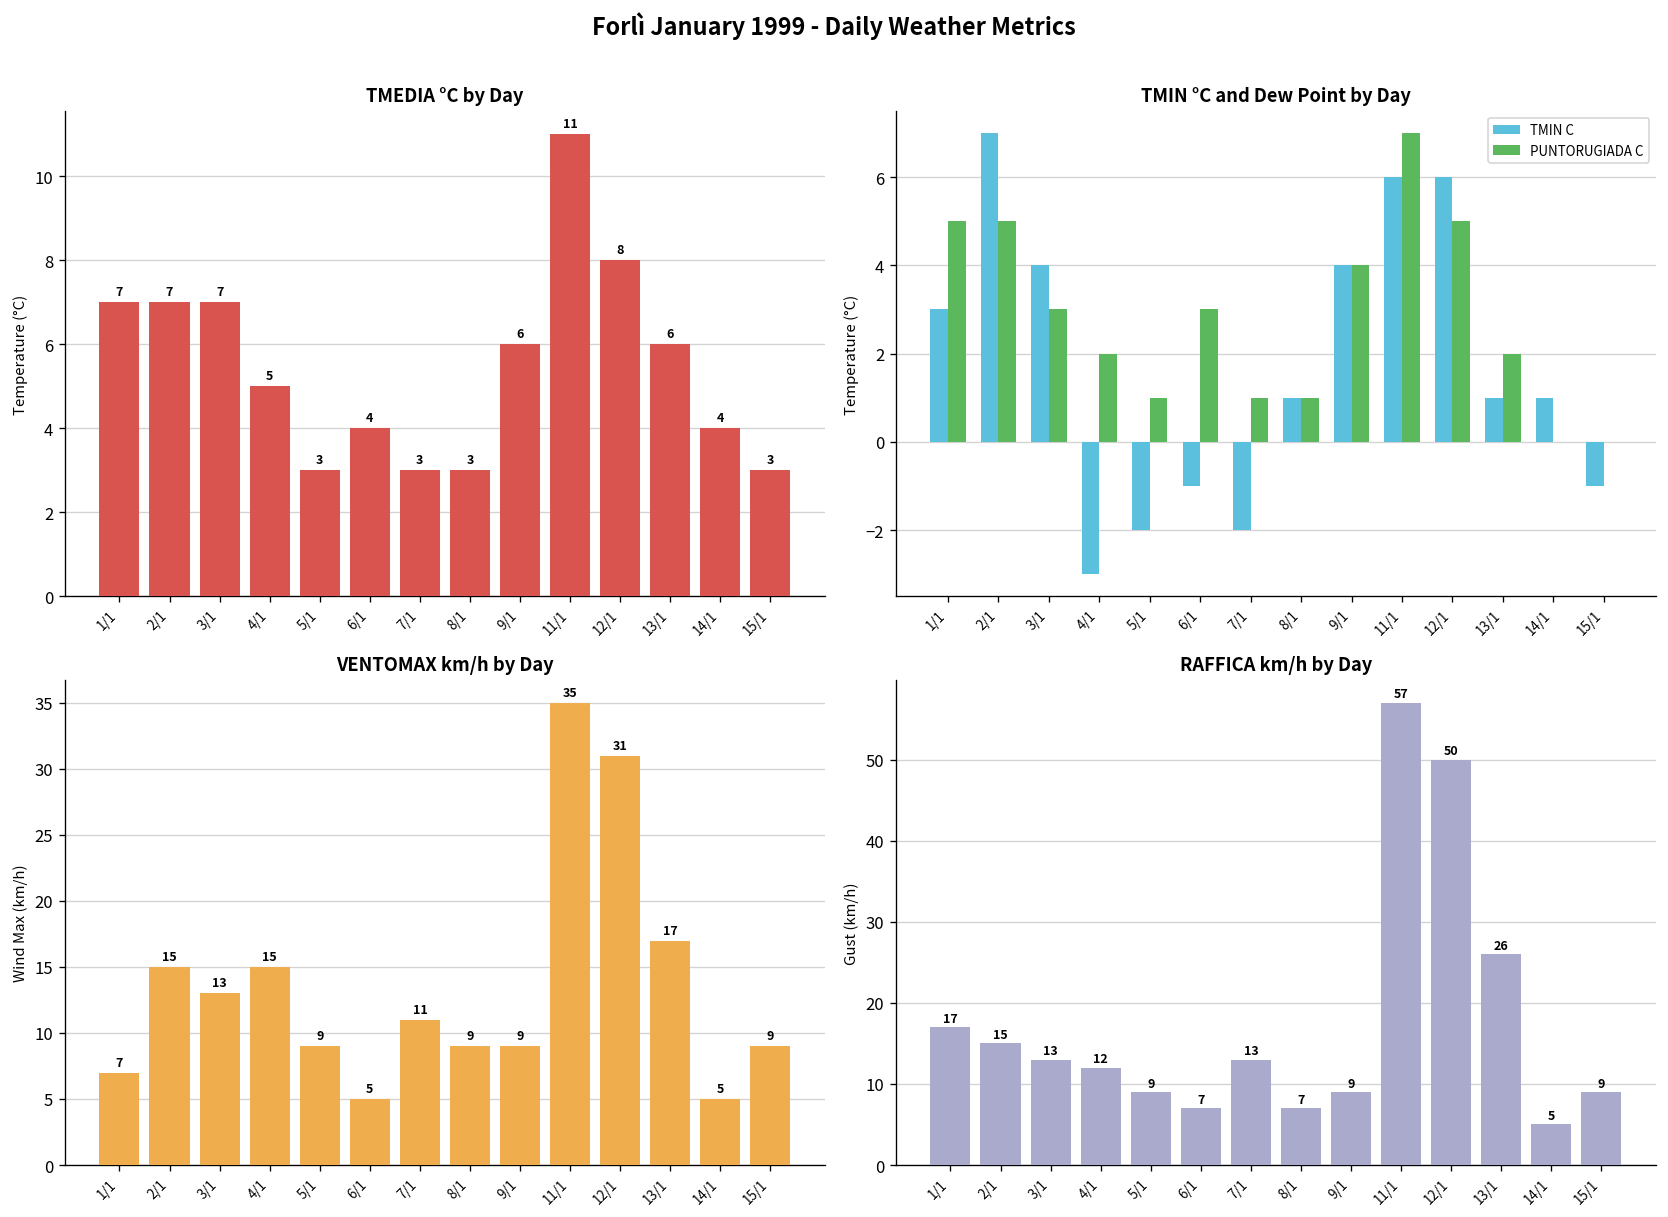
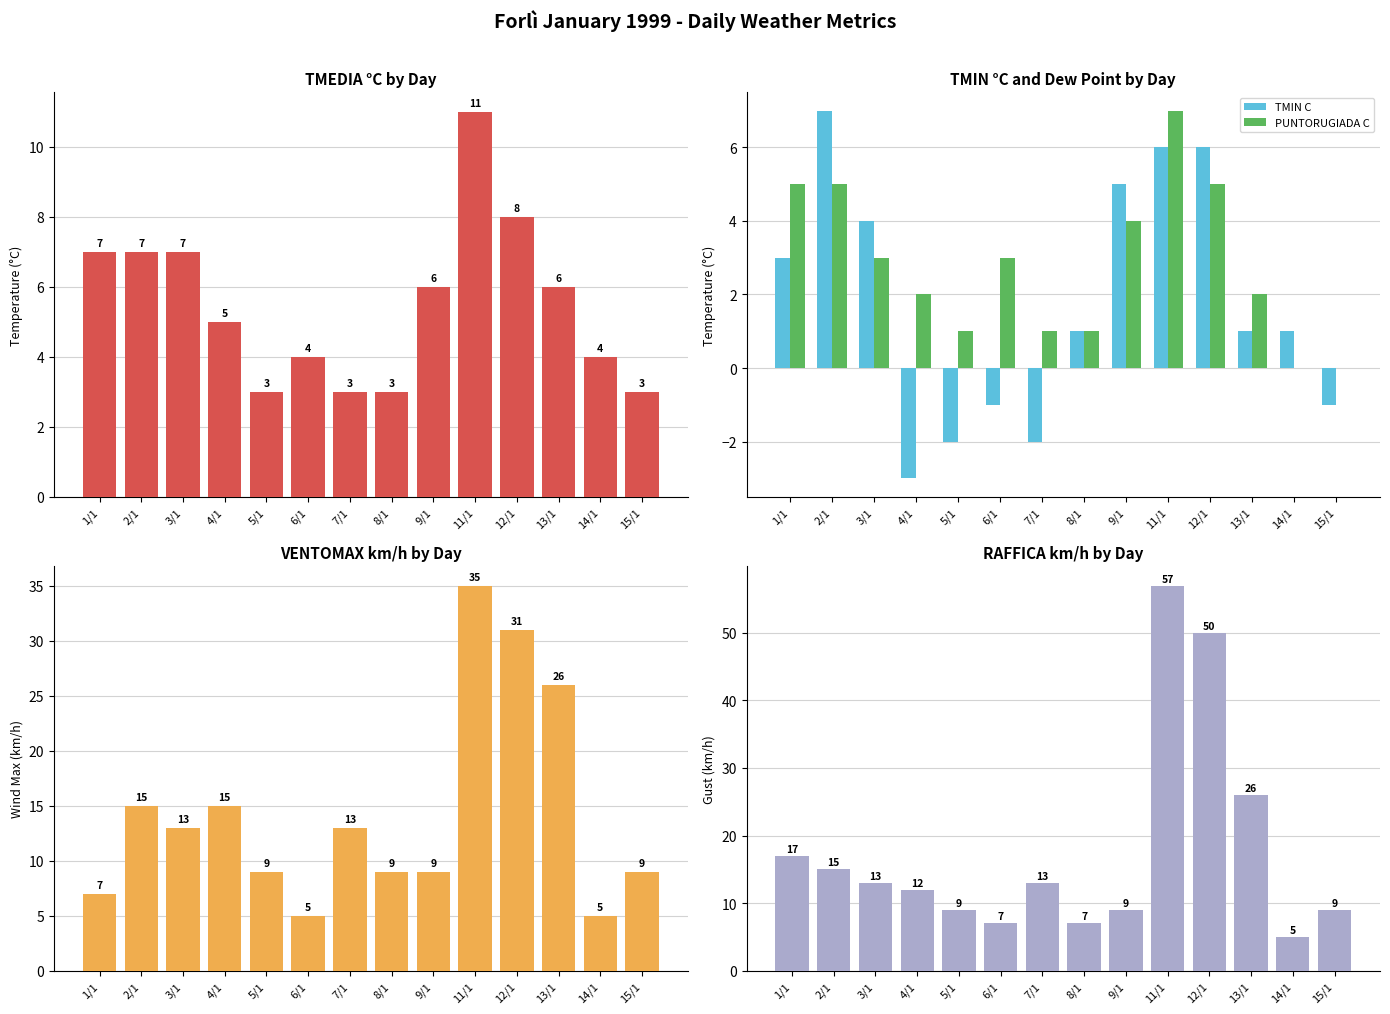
TMIN °C and Dew Point by Day, TMIN C, 9/1: 4 -> 5
VENTOMAX km/h by Day, 7/1: 11 -> 13
VENTOMAX km/h by Day, 13/1: 17 -> 26
